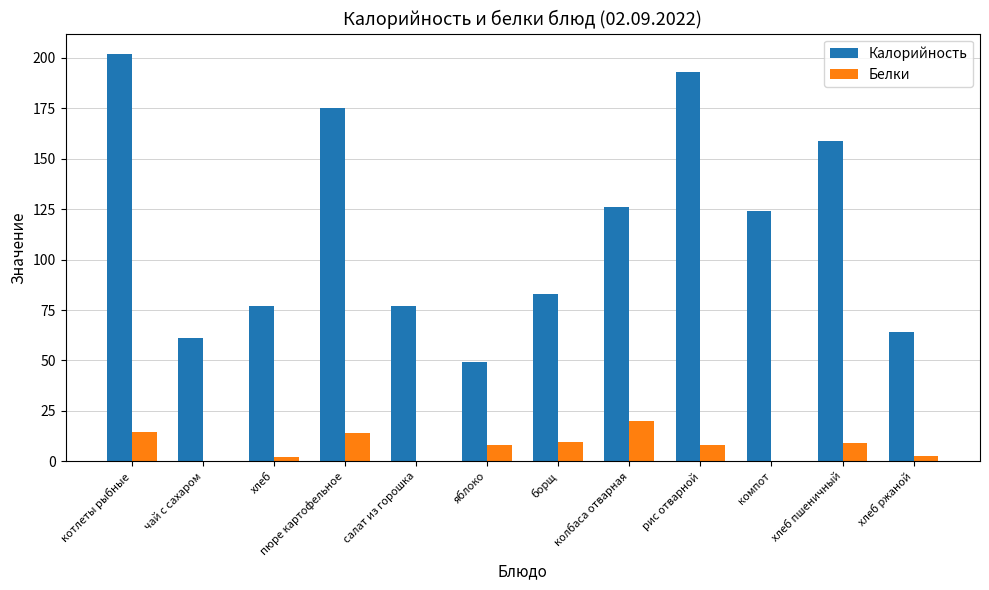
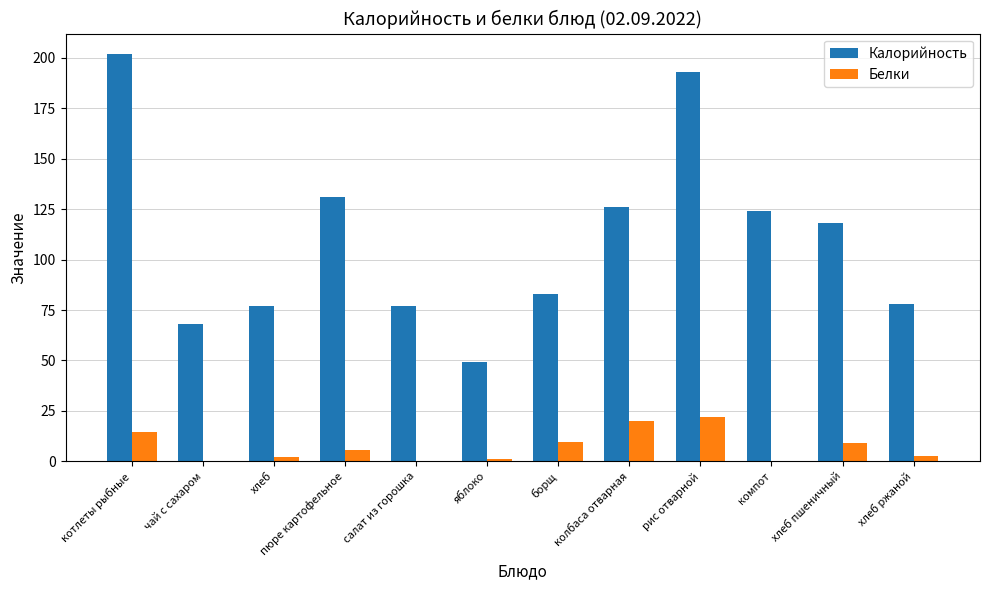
Калорийность, чай с сахаром: 61 -> 68
Калорийность, пюре картофельное: 175 -> 131
Белки, пюре картофельное: 14 -> 6
Белки, яблоко: 8 -> 1
Белки, рис отварной: 8 -> 22
Калорийность, хлеб пшеничный: 159 -> 118
Калорийность, хлеб ржаной: 64 -> 78
